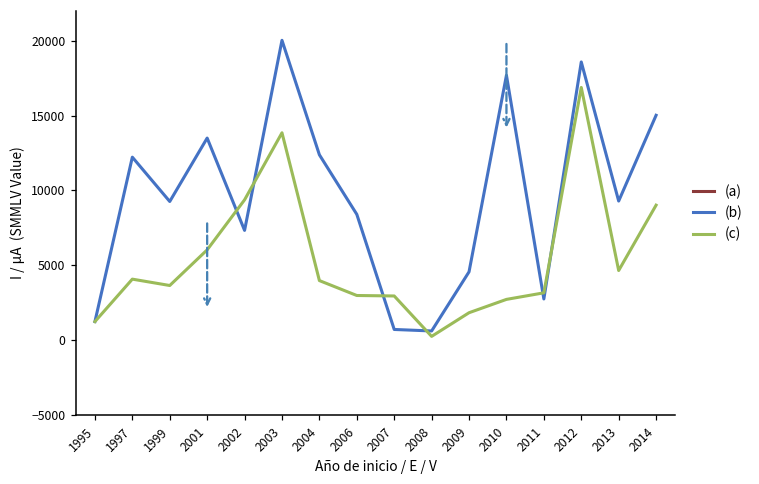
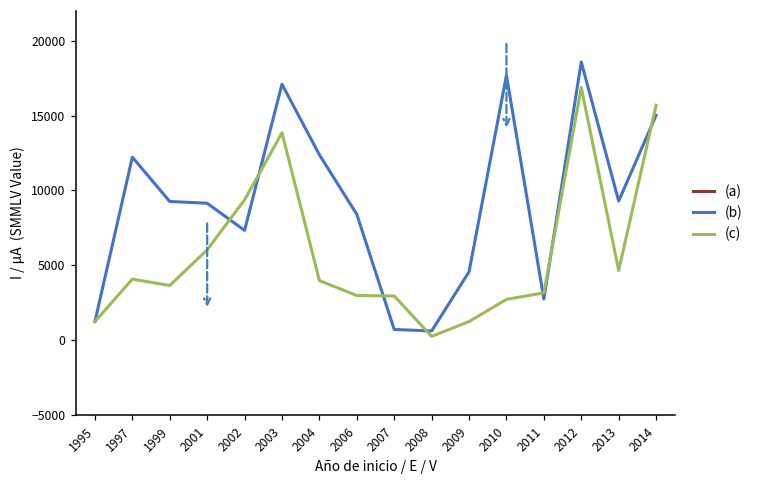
(b), 2001: 13500 -> 9100
(b), 2003: 20000 -> 17100
(c), 2009: 1800 -> 1200
(c), 2014: 9000 -> 15700
